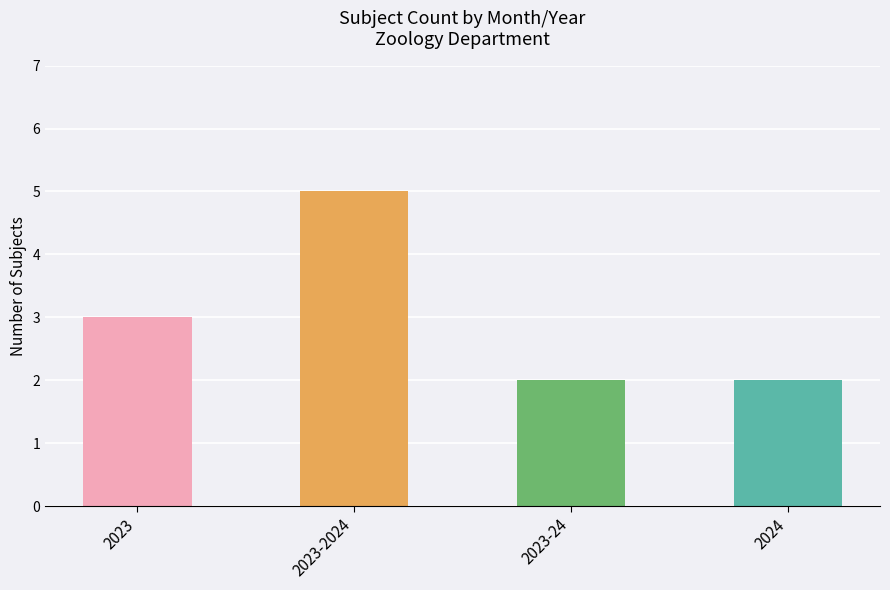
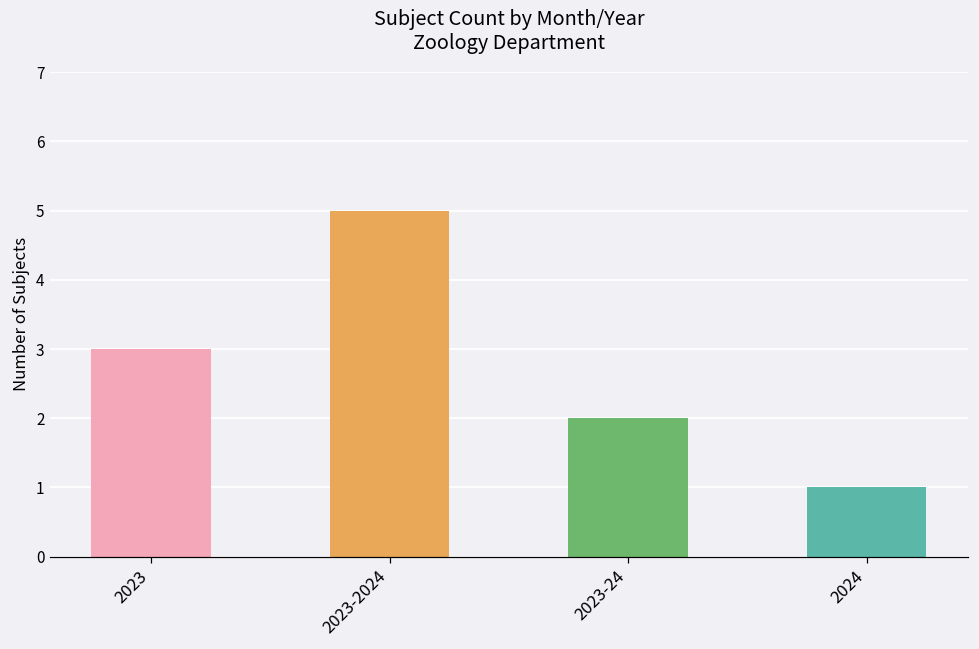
2024: 2 -> 1
